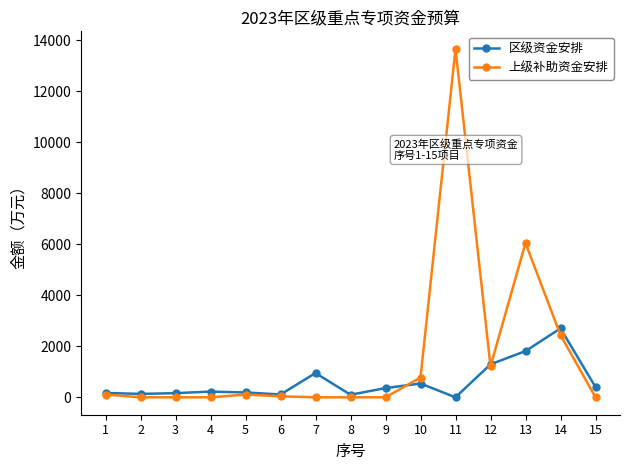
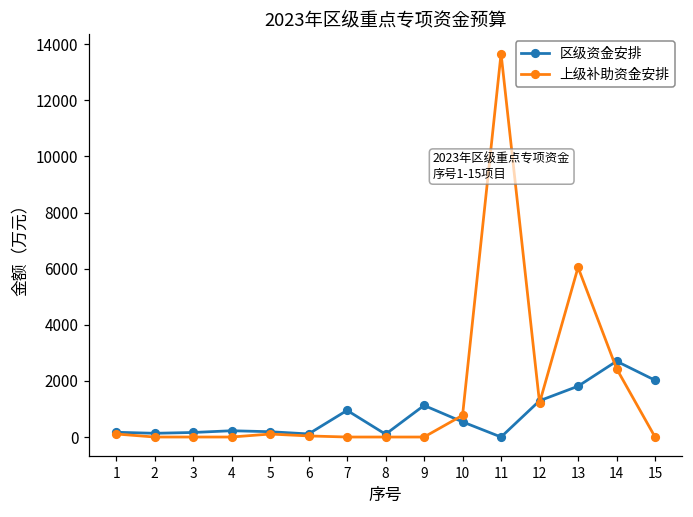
区级资金安排, 9: 400 -> 1100
区级资金安排, 15: 400 -> 2000
